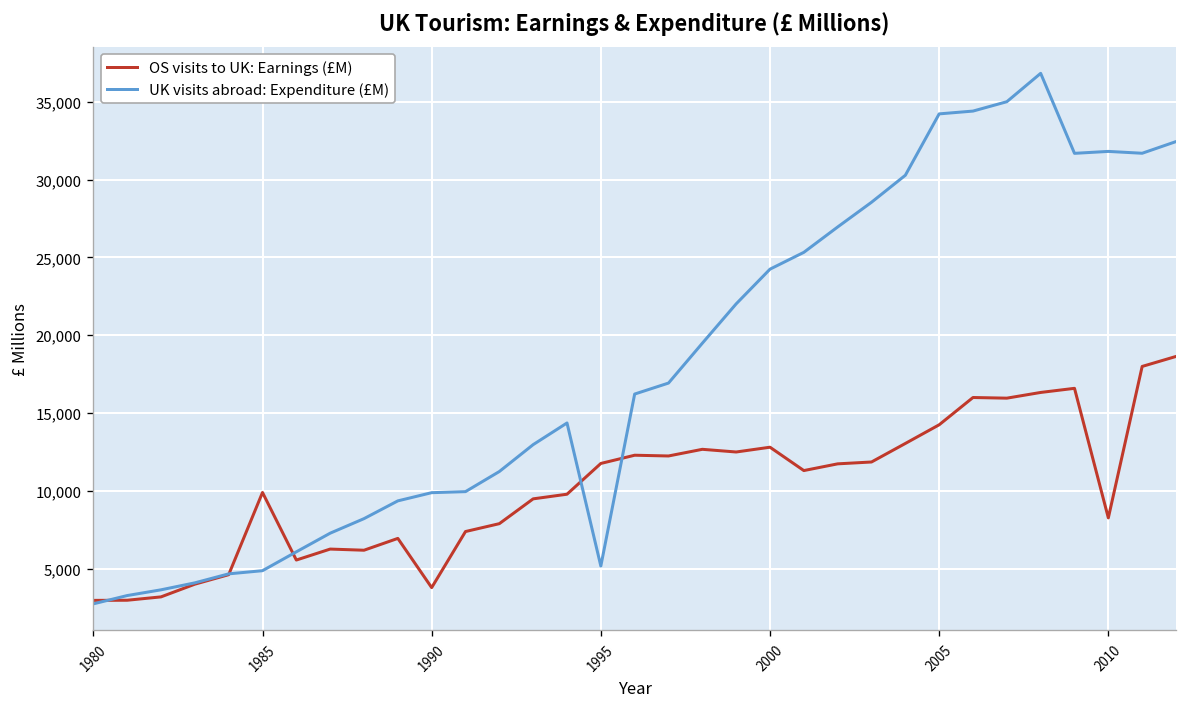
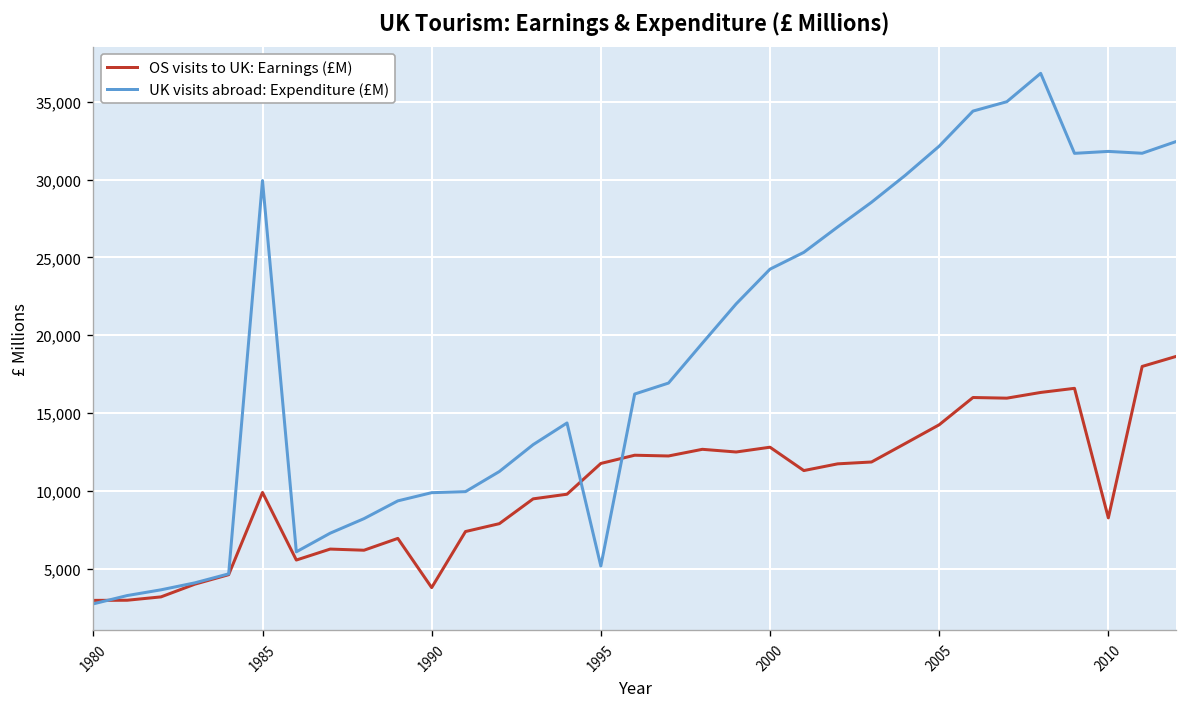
UK visits abroad: Expenditure (£M), 1985: 4,900 -> 29,900
UK visits abroad: Expenditure (£M), 2005: 34,200 -> 32,200
